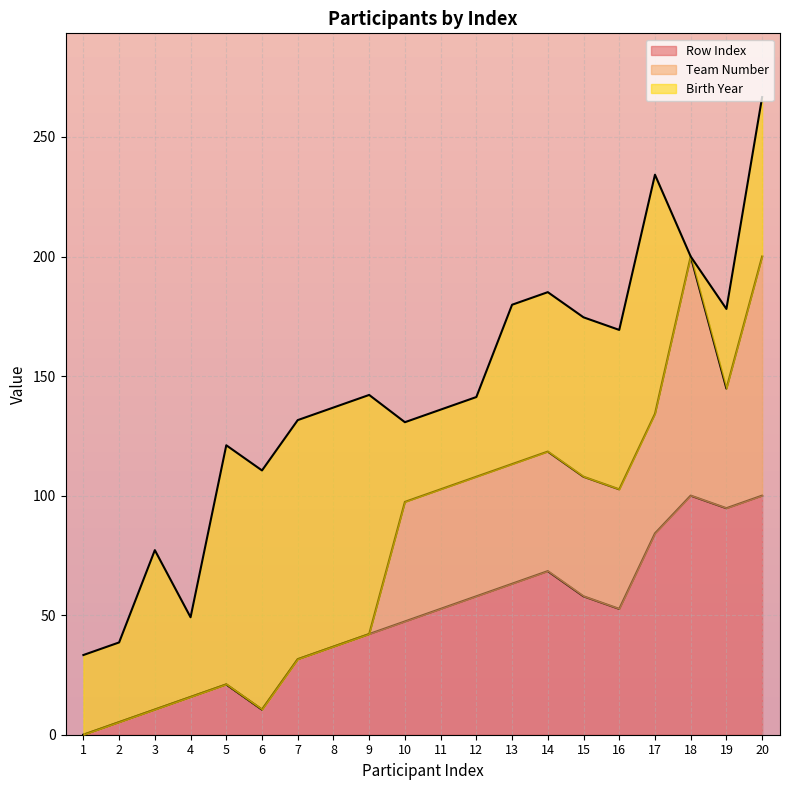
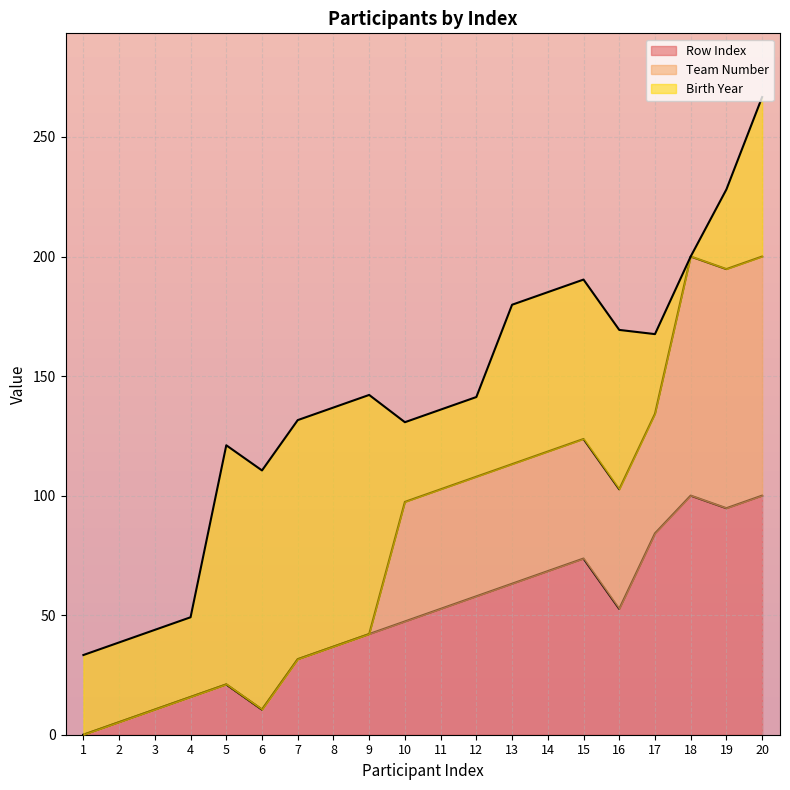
Birth Year, 3: 67 -> 33
Row Index, 15: 58 -> 74
Birth Year, 17: 100 -> 33
Team Number, 19: 50 -> 100
